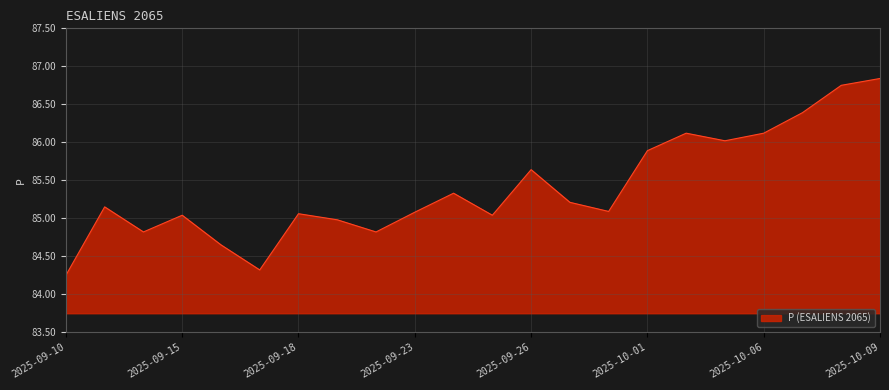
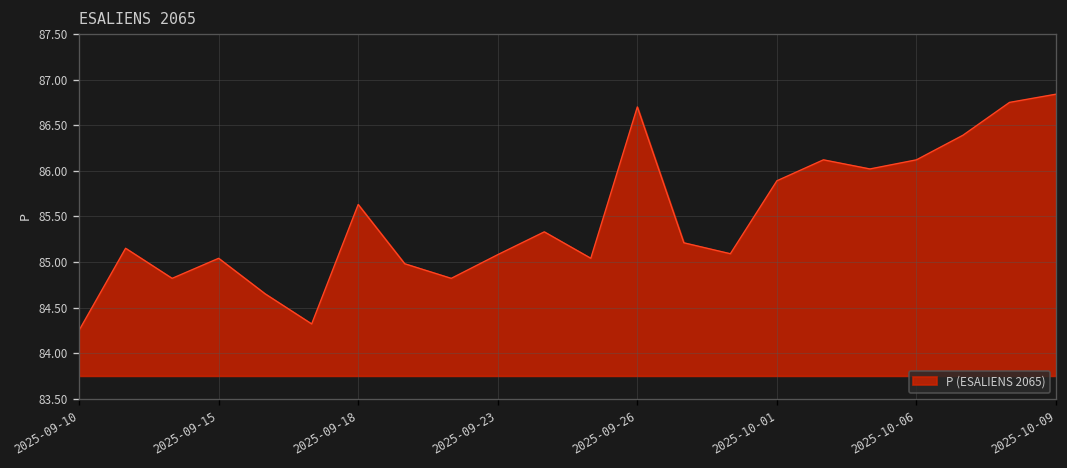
2025-09-18: 85.1 -> 85.6
2025-09-26: 85.6 -> 86.7
